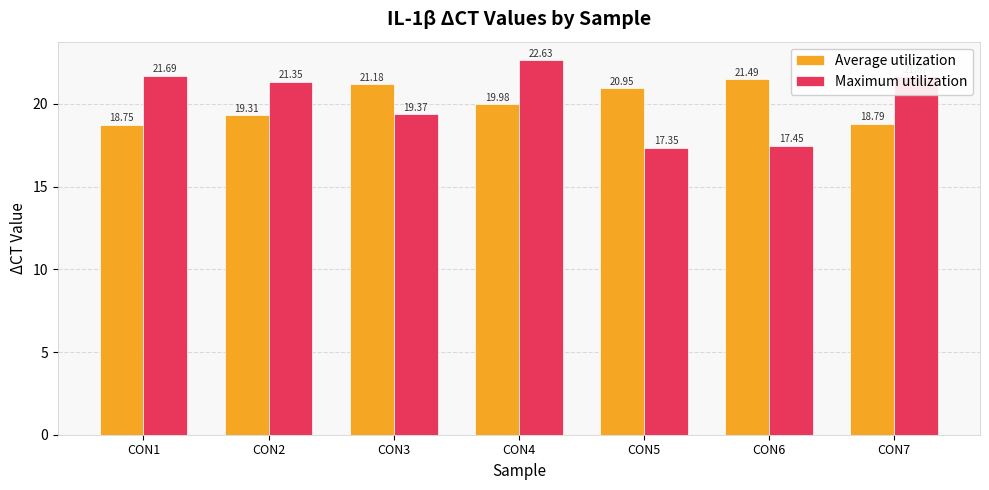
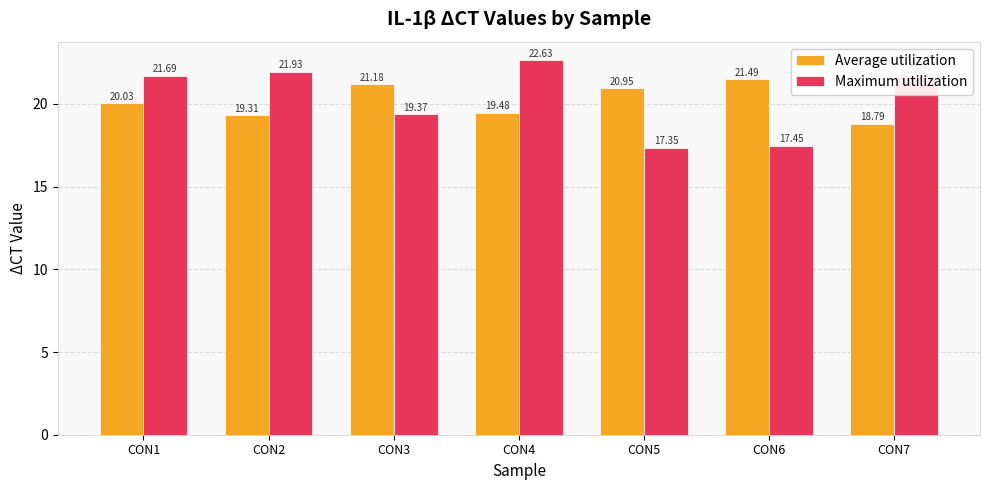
Average utilization, CON1: 18.75 -> 20.03
Maximum utilization, CON2: 21.35 -> 21.93
Average utilization, CON4: 19.98 -> 19.48
